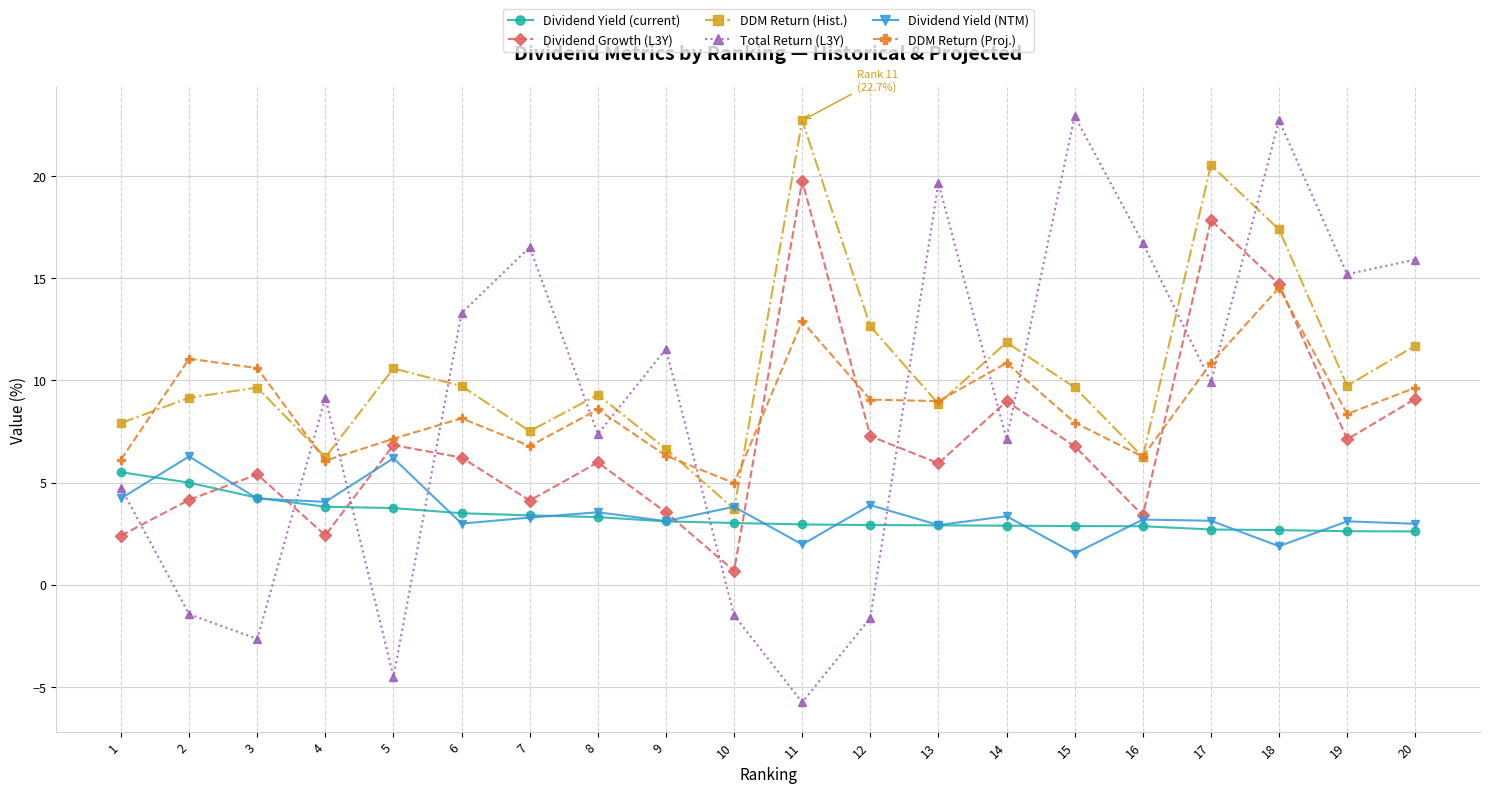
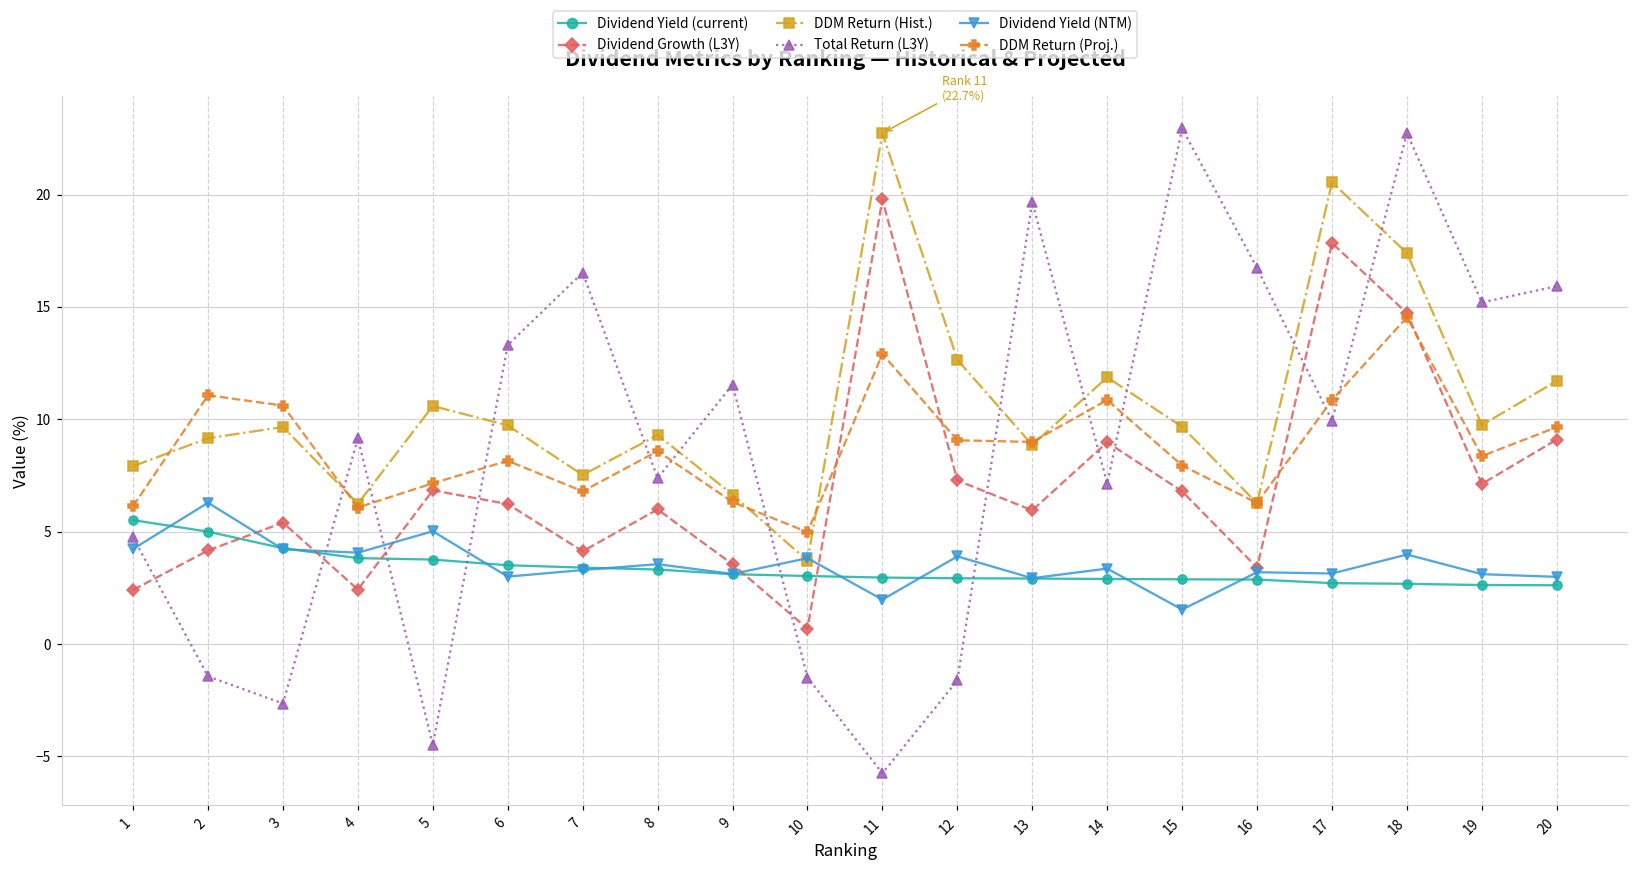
Dividend Yield (NTM), 5: 6.2 -> 5.0
Dividend Yield (NTM), 18: 1.9 -> 4.0
